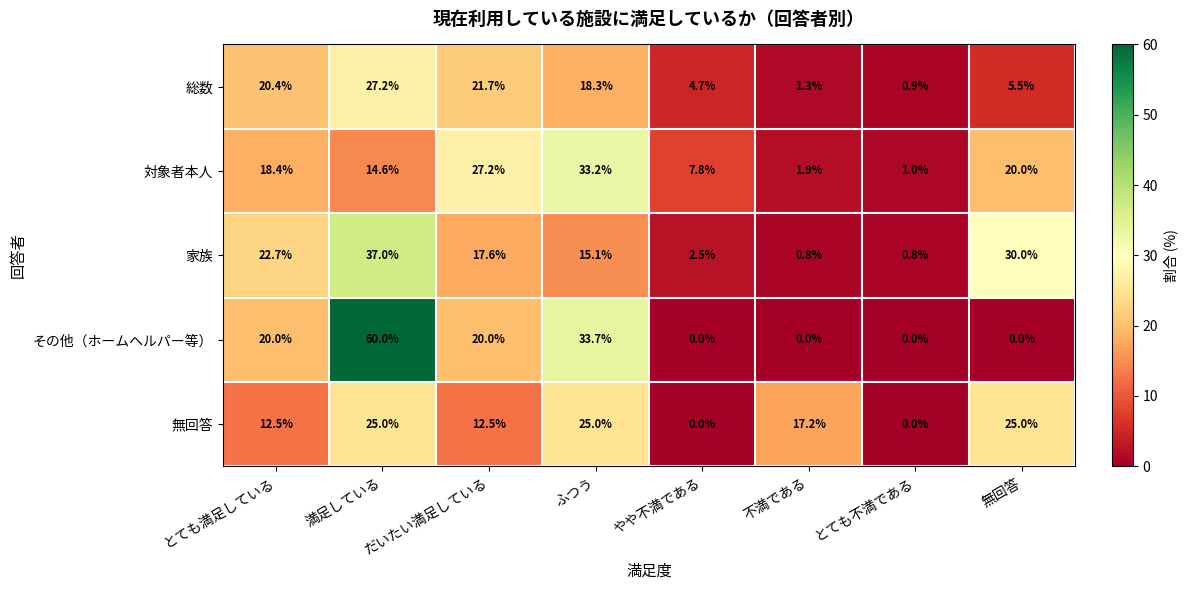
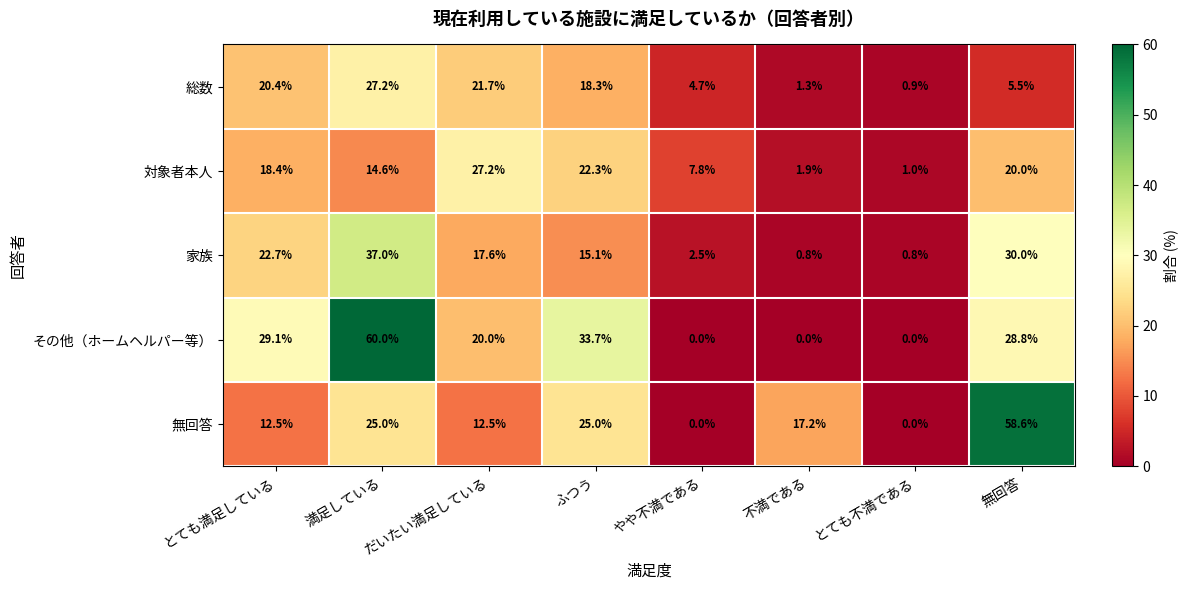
対象者本人, ふつう: 33.2% -> 22.3%
その他（ホームヘルパー等）, とても満足している: 20.0% -> 29.1%
その他（ホームヘルパー等）, 無回答: 0.0% -> 28.8%
無回答, 無回答: 25.0% -> 58.6%
